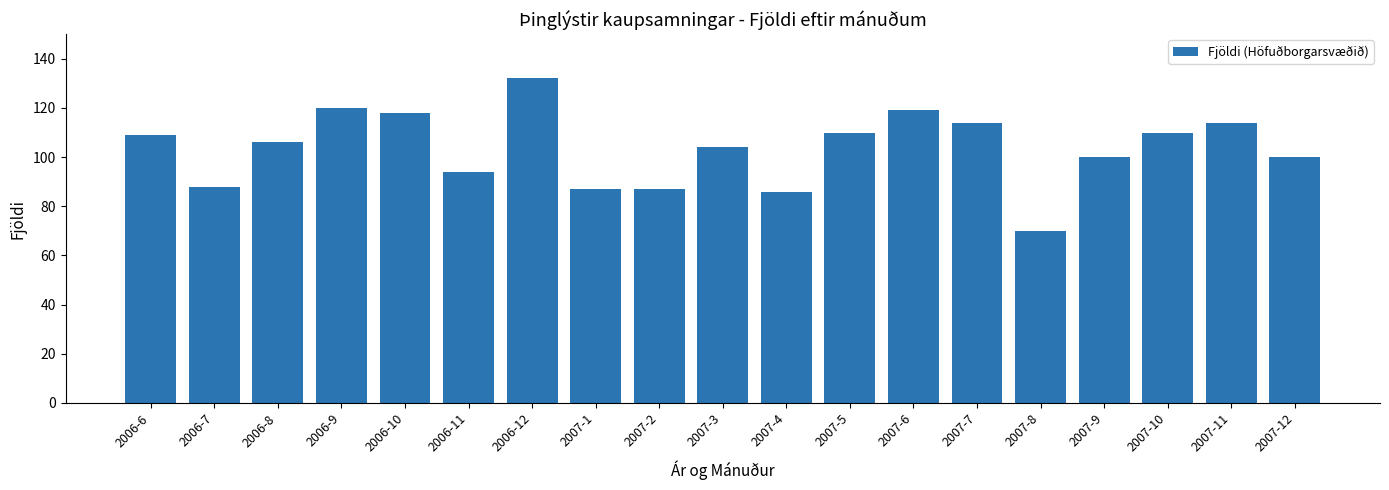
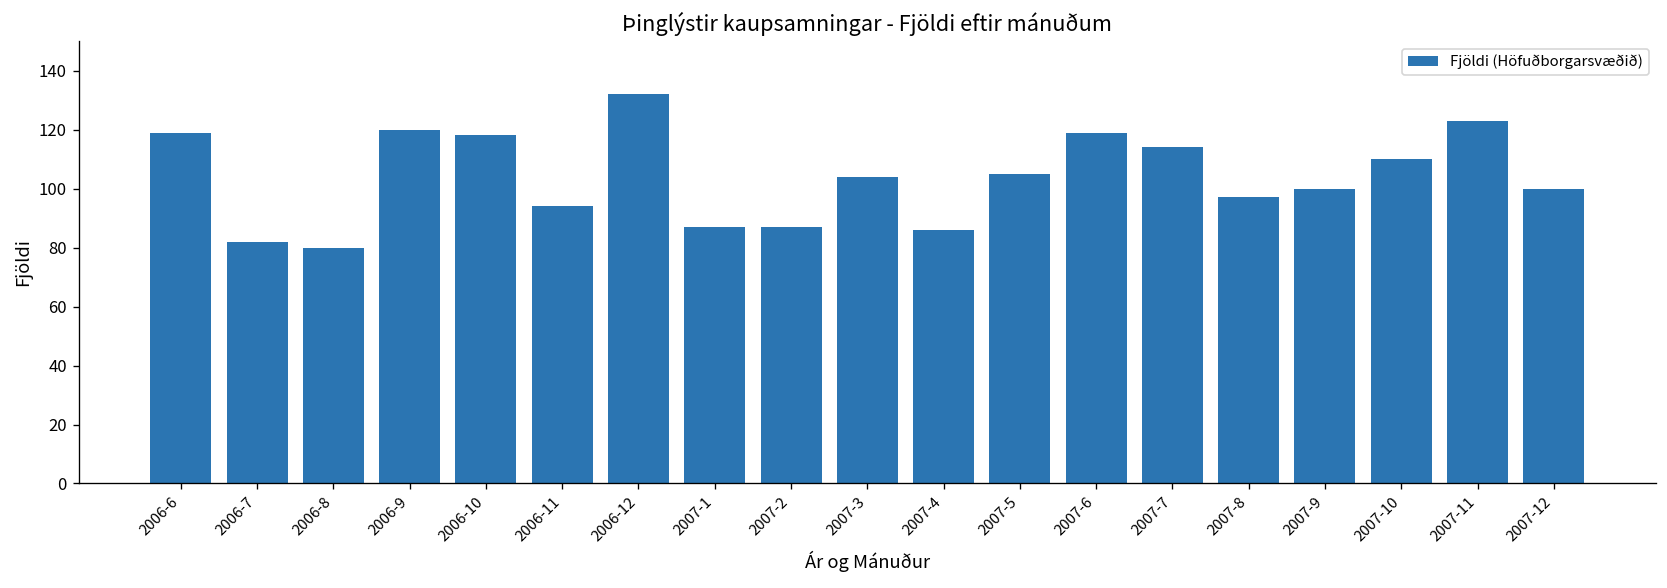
2006-6: 109 -> 119
2006-7: 88 -> 82
2006-8: 106 -> 80
2007-5: 110 -> 105
2007-8: 70 -> 97
2007-11: 114 -> 123
